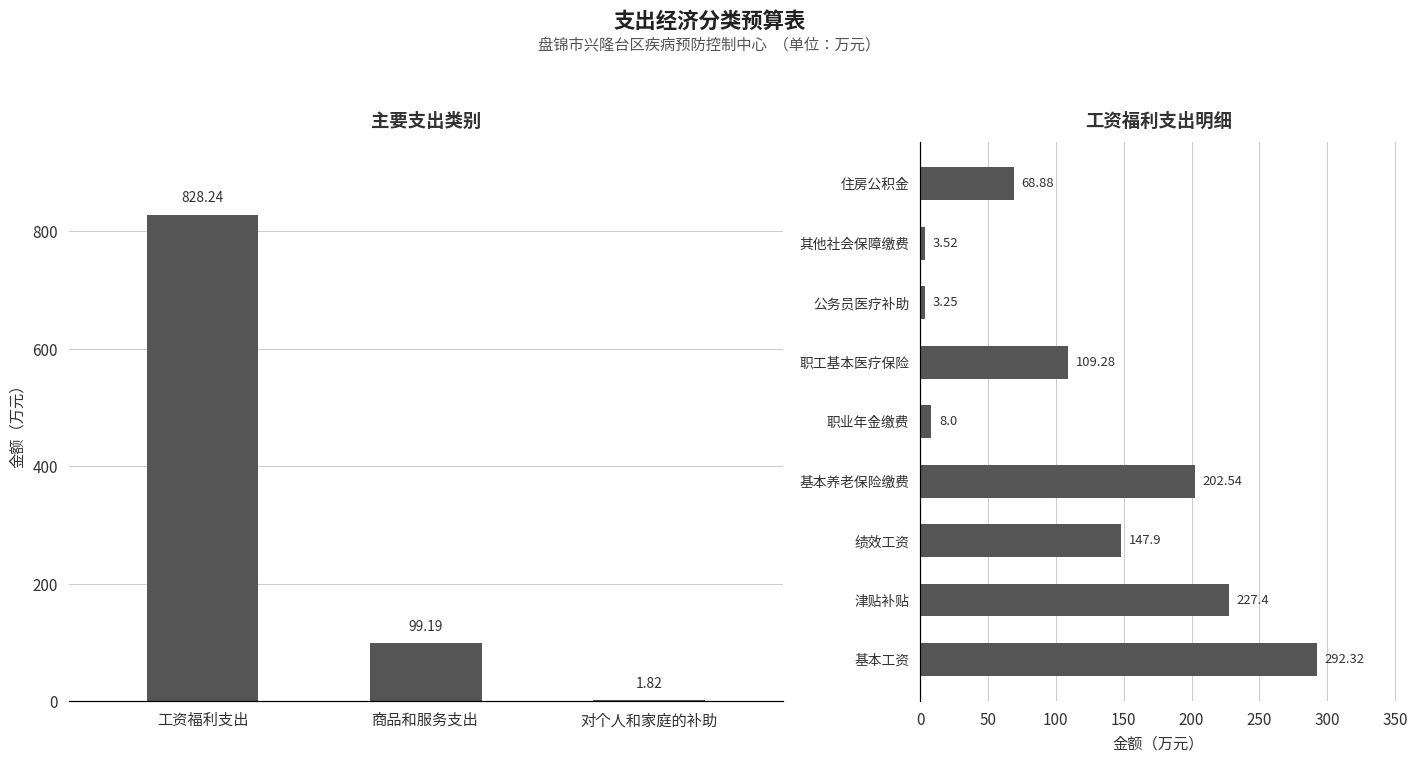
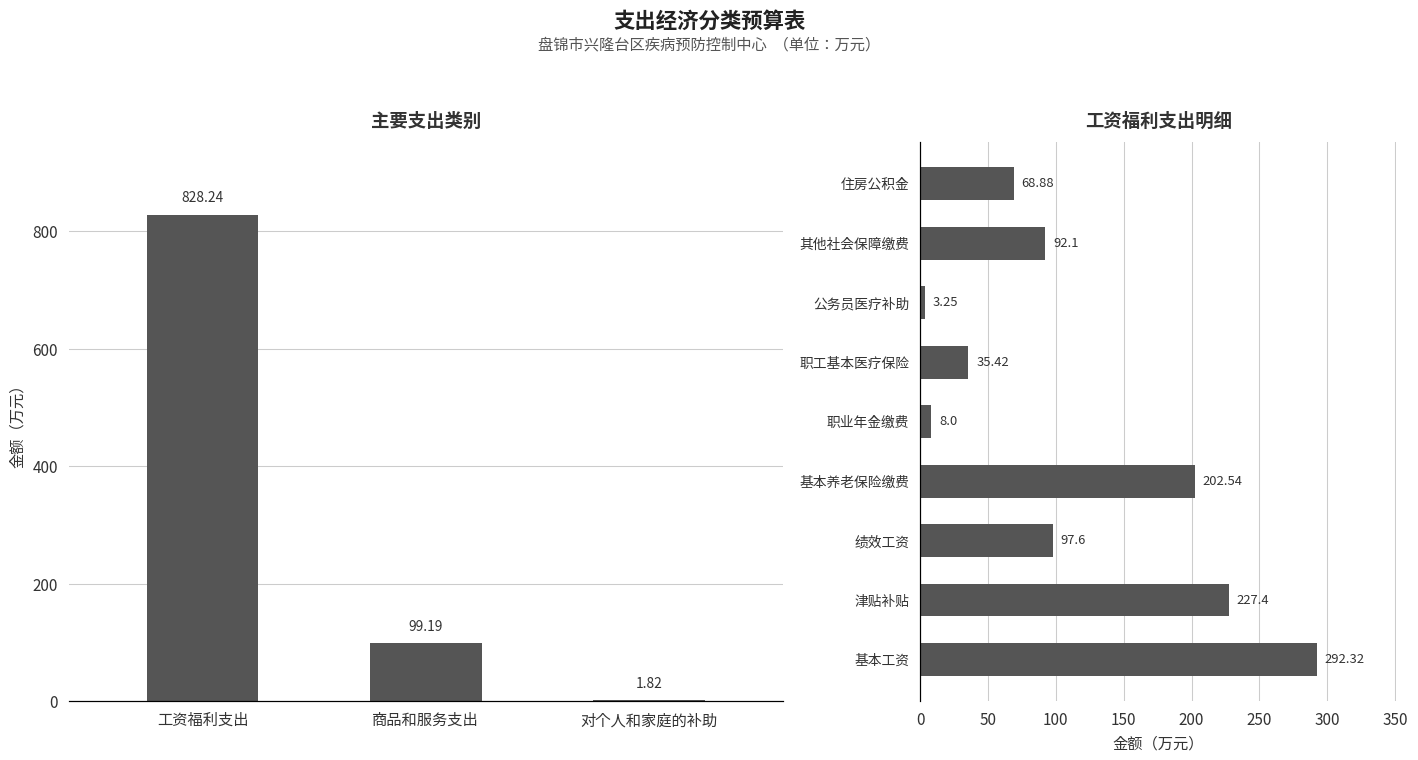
工资福利支出明细, 其他社会保障缴费: 3.52 -> 92.1
工资福利支出明细, 职工基本医疗保险: 109.28 -> 35.42
工资福利支出明细, 绩效工资: 147.9 -> 97.6
